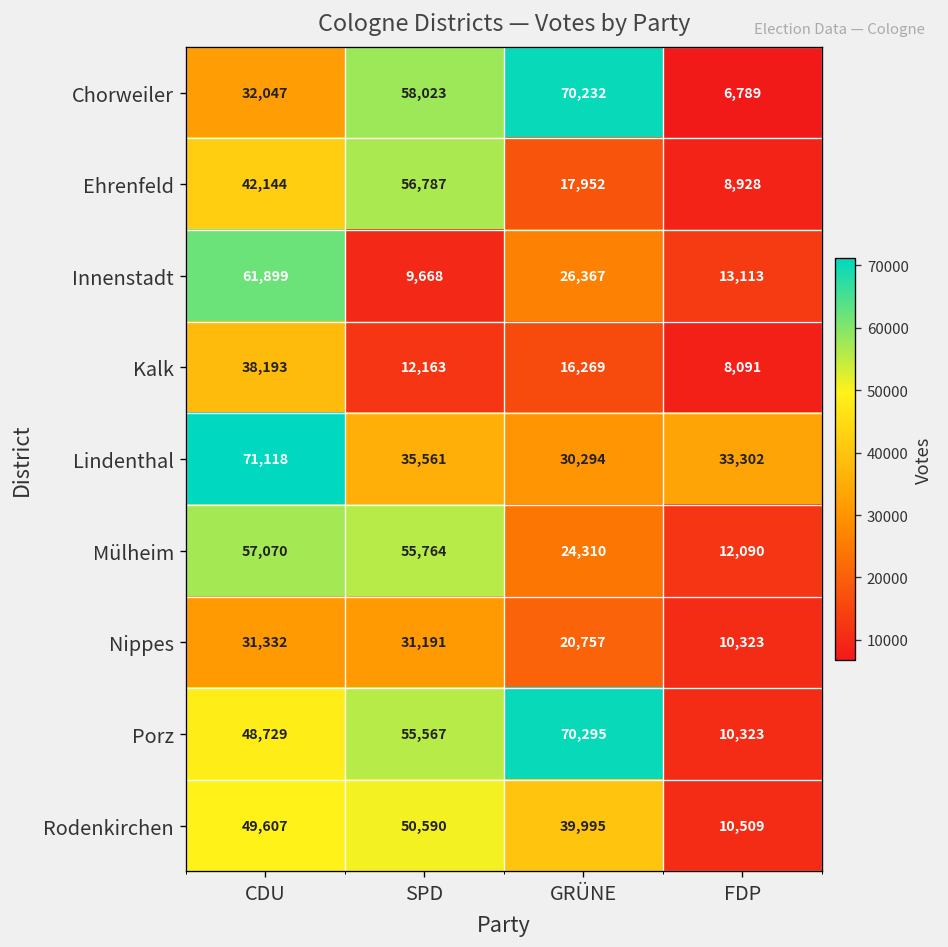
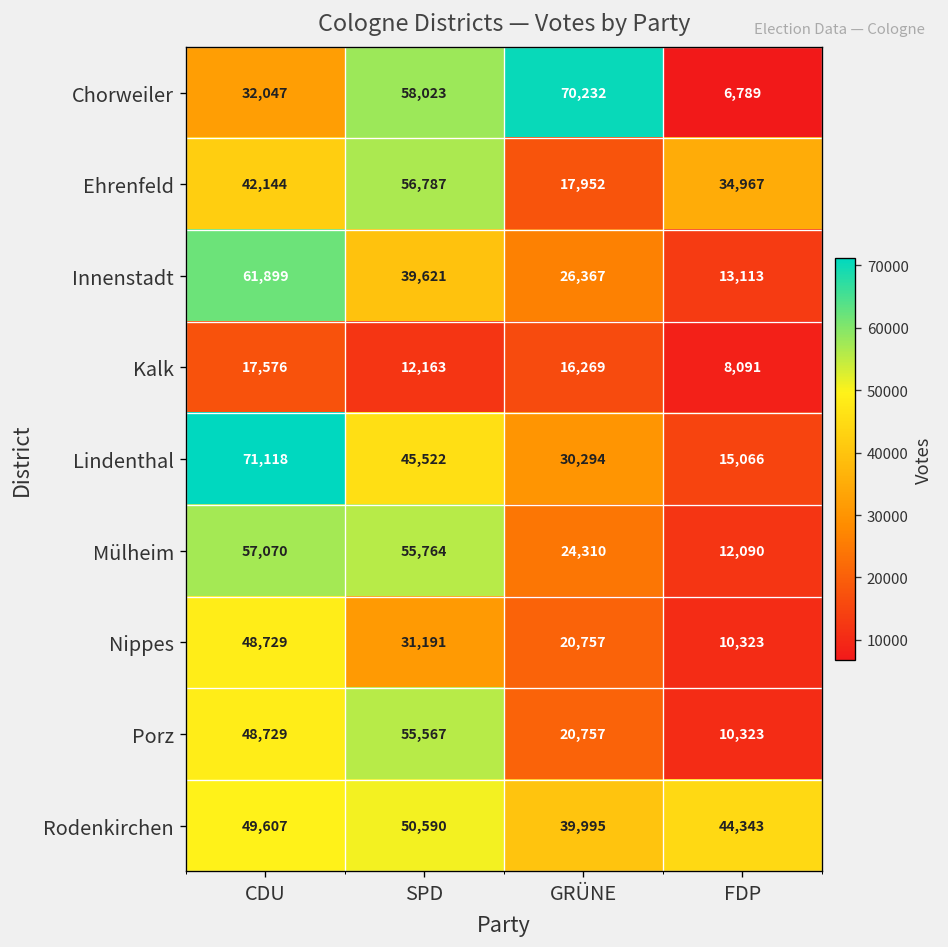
Ehrenfeld, FDP: 8,928 -> 34,967
Innenstadt, SPD: 9,668 -> 39,621
Kalk, CDU: 38,193 -> 17,576
Lindenthal, SPD: 35,561 -> 45,522
Lindenthal, FDP: 33,302 -> 15,066
Nippes, CDU: 31,332 -> 48,729
Porz, GRÜNE: 70,295 -> 20,757
Rodenkirchen, FDP: 10,509 -> 44,343
